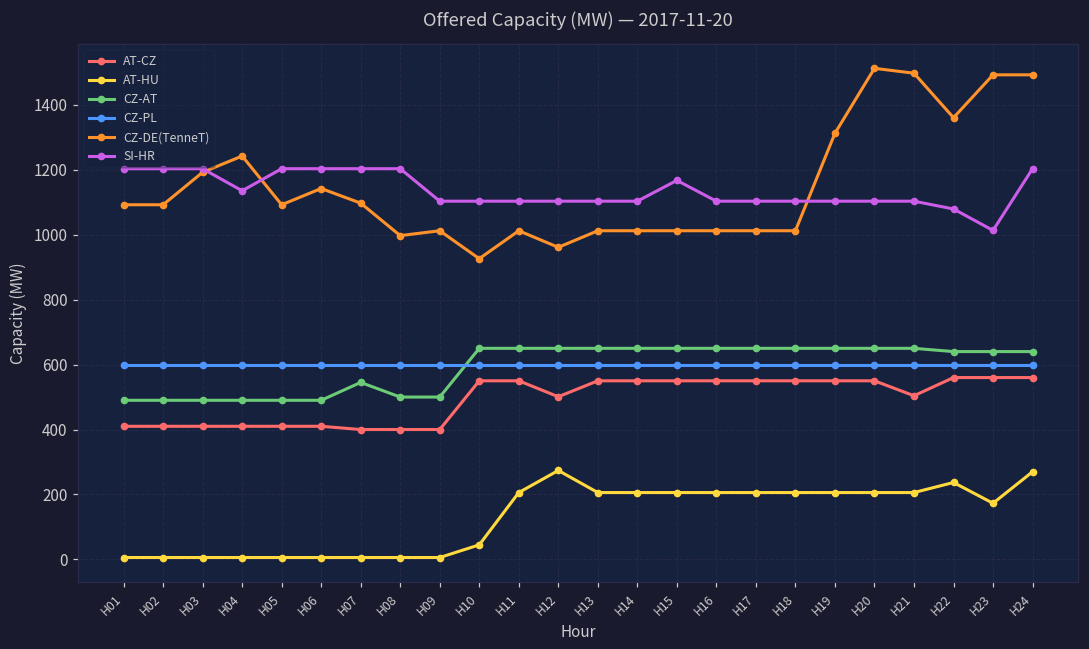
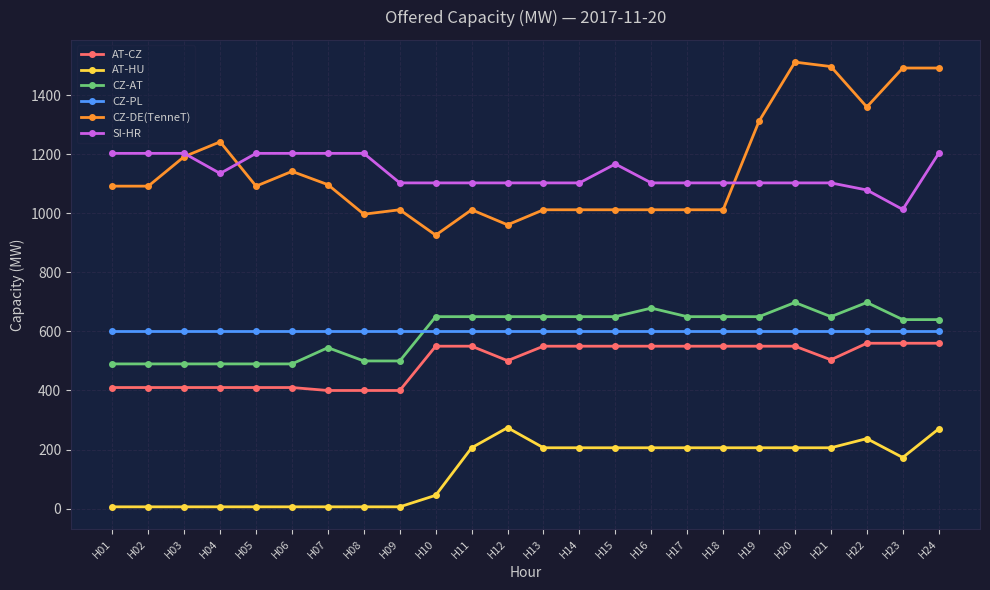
CZ-AT, H16: 650 -> 680
CZ-AT, H20: 650 -> 700
CZ-AT, H22: 640 -> 700
